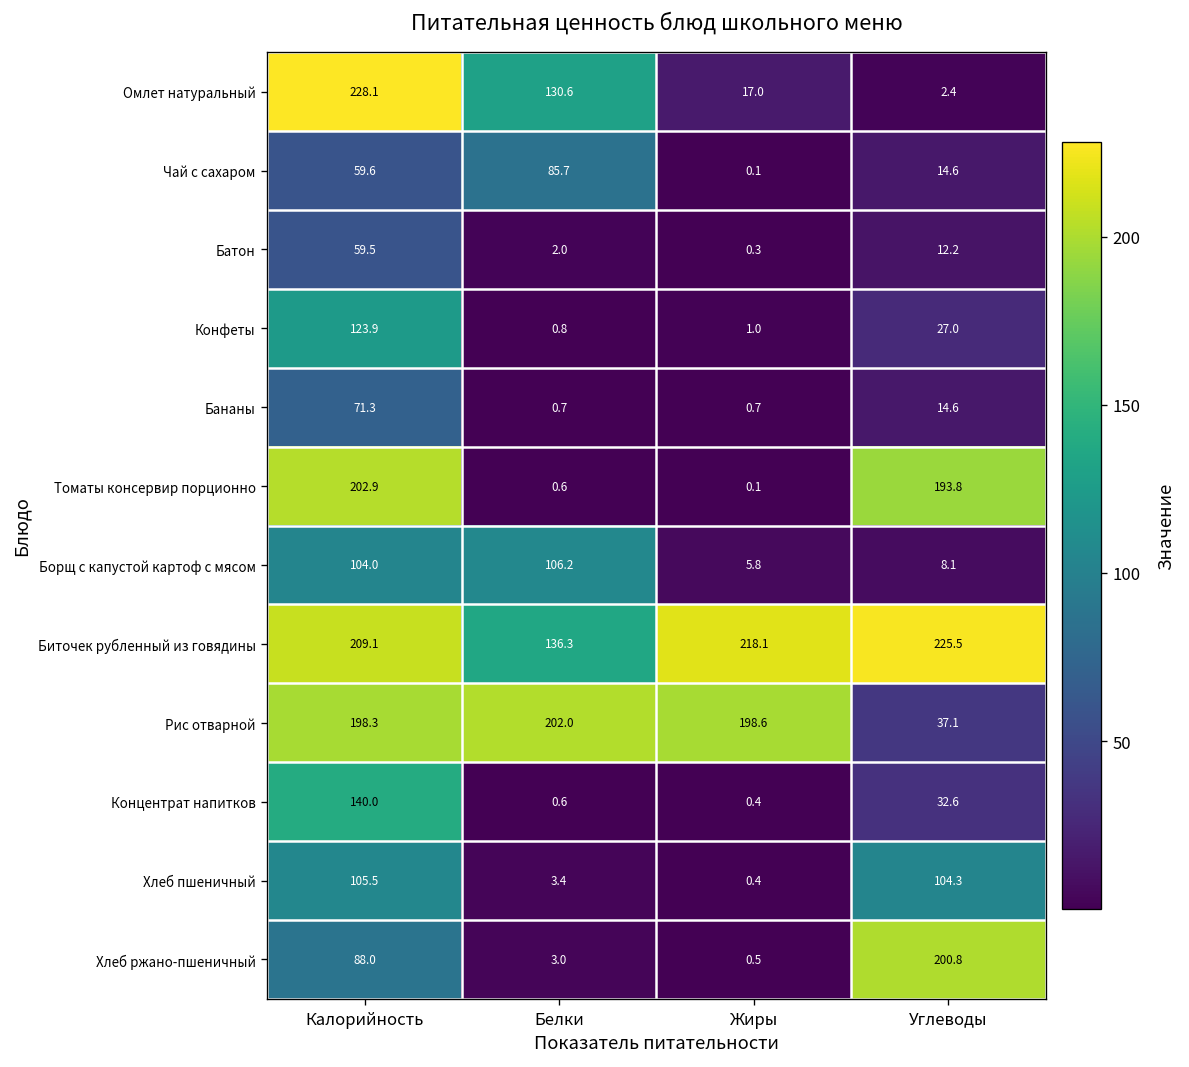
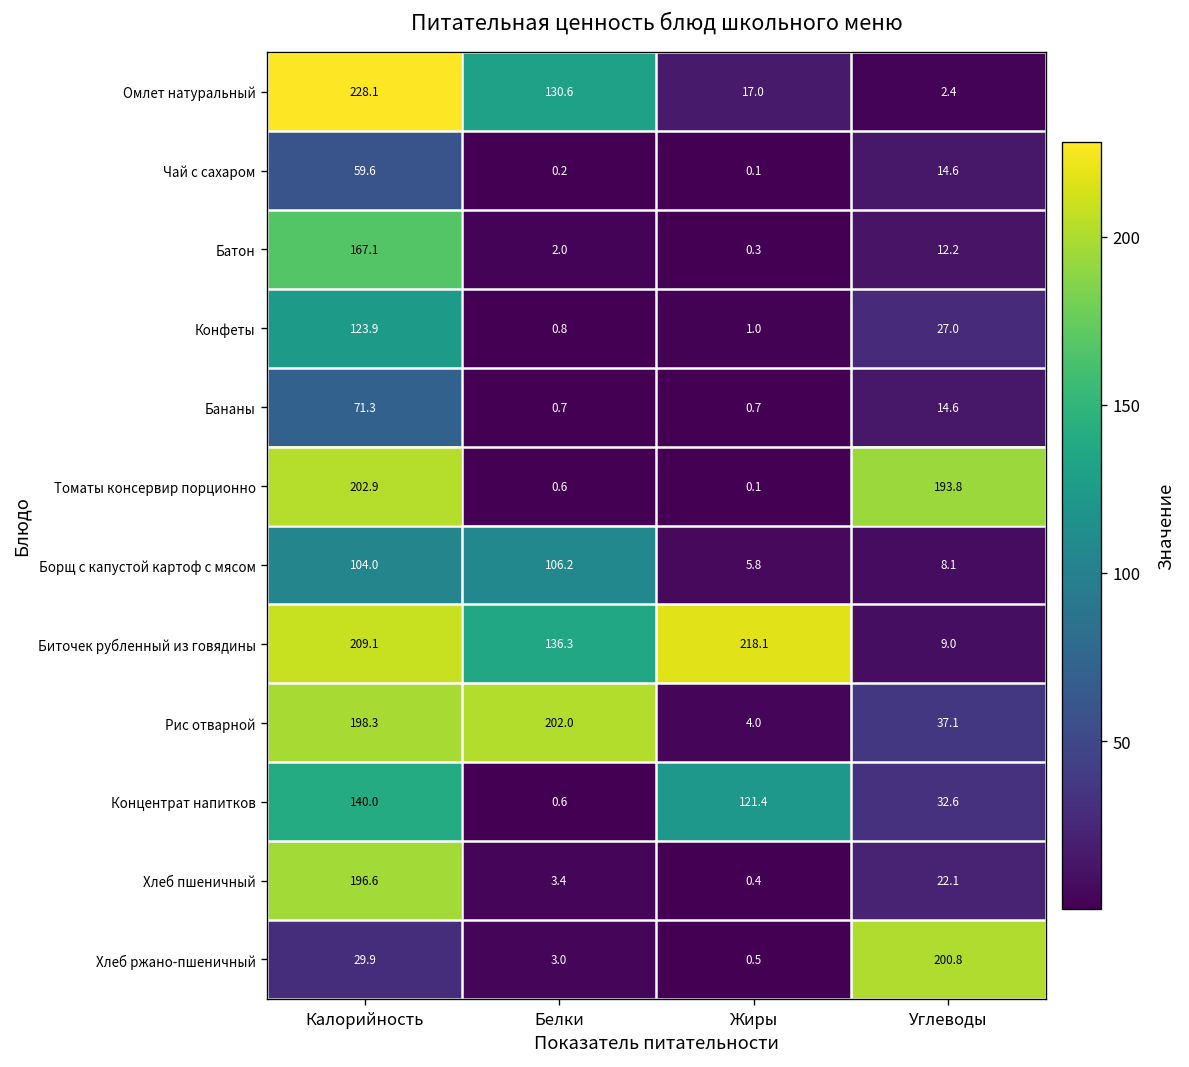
Чай с сахаром, Белки: 85.7 -> 0.2
Батон, Калорийность: 59.5 -> 167.1
Биточек рубленный из говядины, Углеводы: 225.5 -> 9.0
Рис отварной, Жиры: 198.6 -> 4.0
Концентрат напитков, Жиры: 0.4 -> 121.4
Хлеб пшеничный, Калорийность: 105.5 -> 196.6
Хлеб пшеничный, Углеводы: 104.3 -> 22.1
Хлеб ржано-пшеничный, Калорийность: 88.0 -> 29.9
